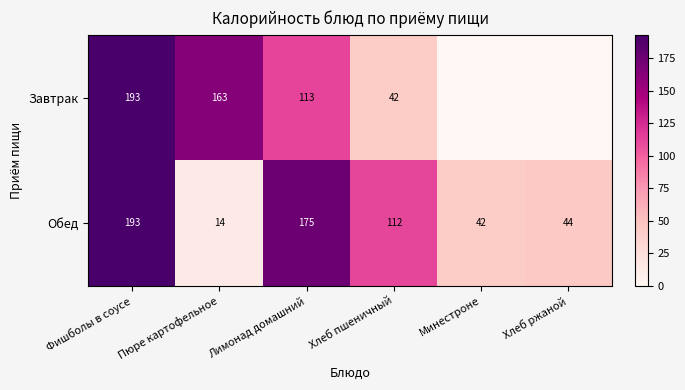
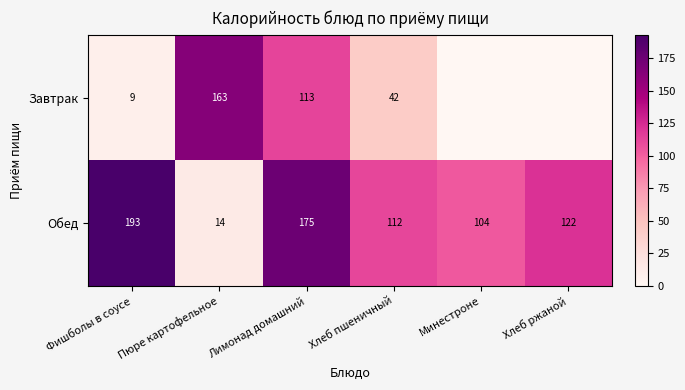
Завтрак, Фишболы в соусе: 193 -> 9
Обед, Минестроне: 42 -> 104
Обед, Хлеб ржаной: 44 -> 122
